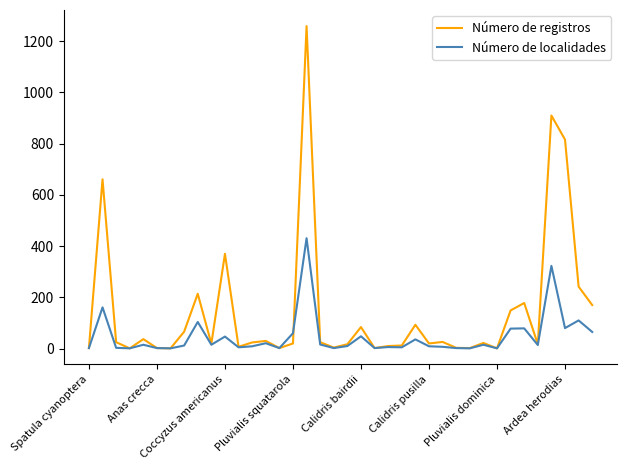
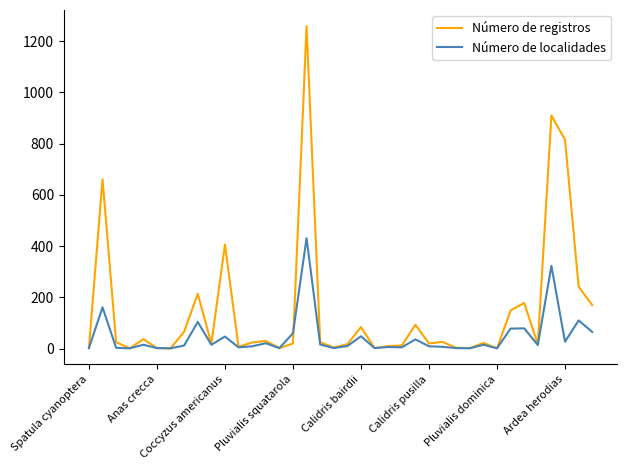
Número de registros, Coccyzus americanus: 370 -> 410
Número de localidades, Ardea herodias: 80 -> 30
